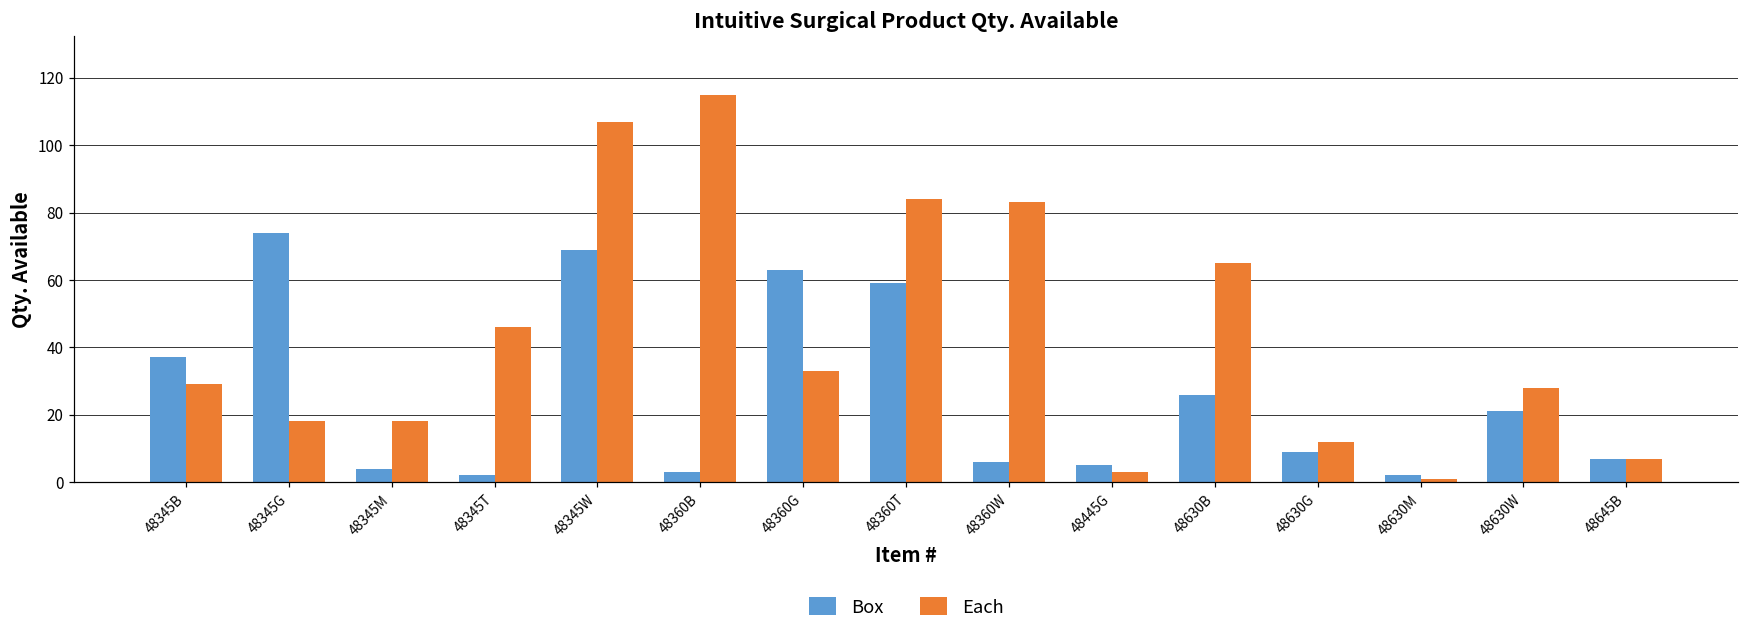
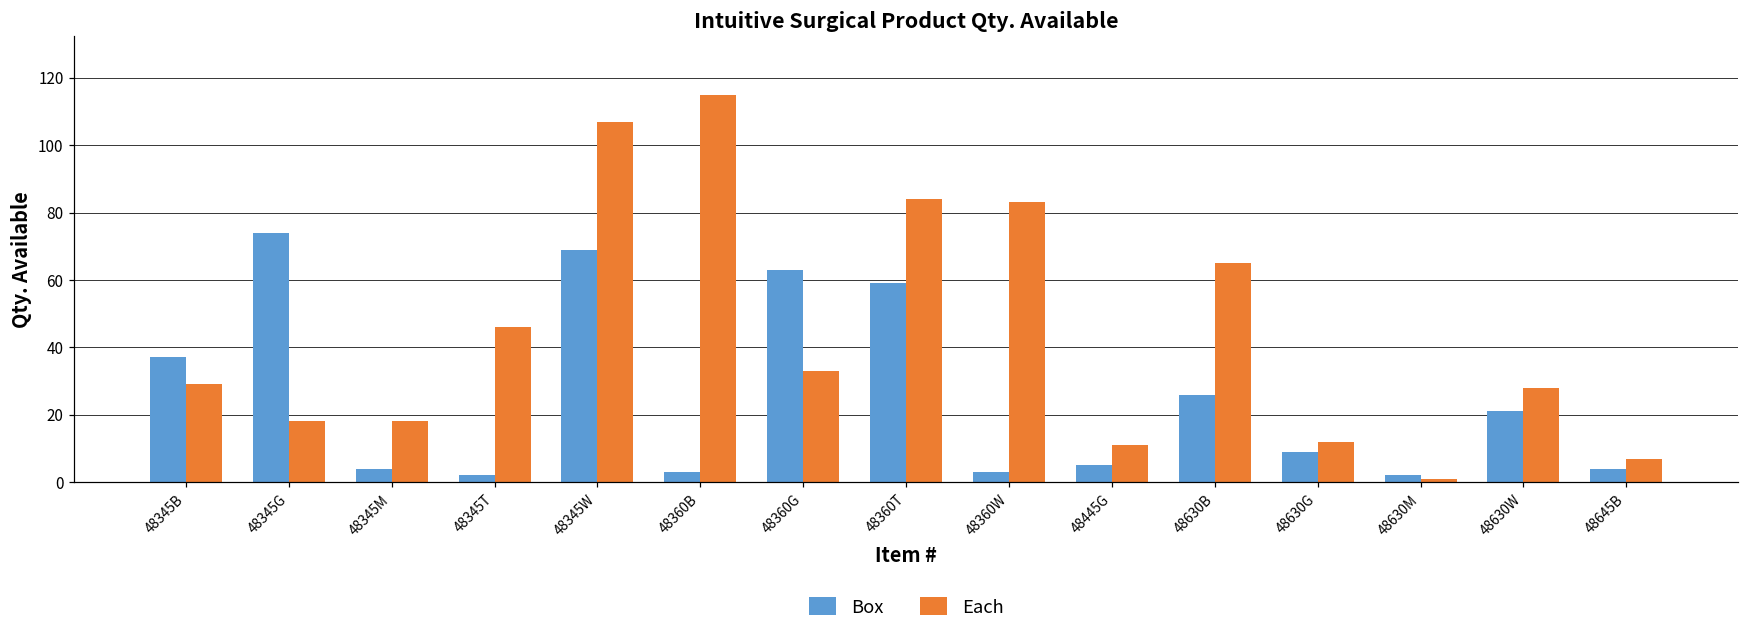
Box, 48360W: 6 -> 3
Each, 48445G: 3 -> 11
Box, 48645B: 7 -> 4
